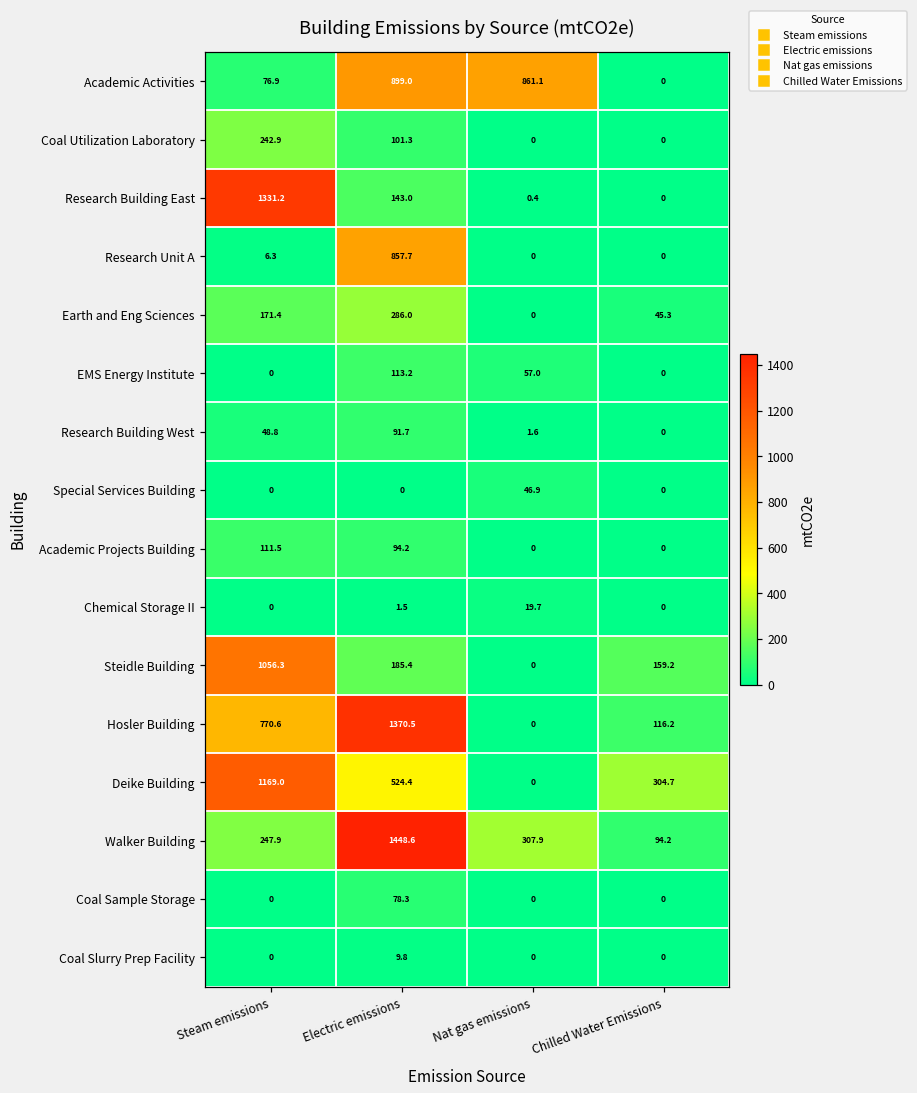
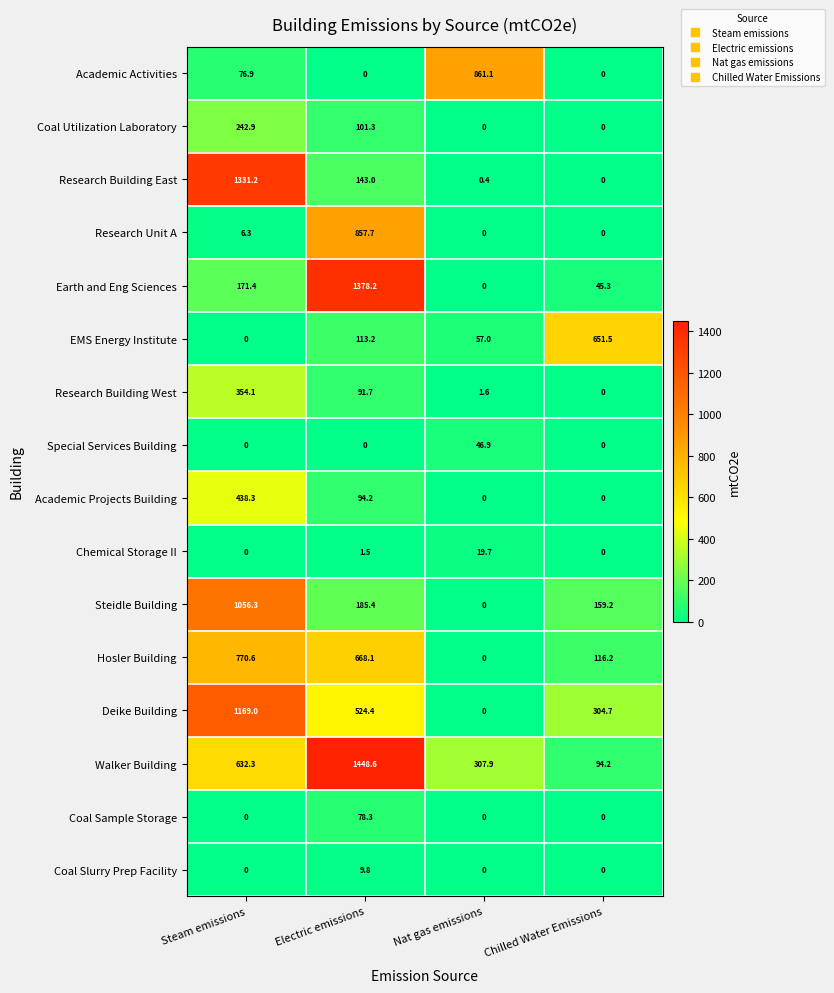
Academic Activities, Electric emissions: 899.0 -> 0
Earth and Eng Sciences, Electric emissions: 286.0 -> 1378.2
EMS Energy Institute, Chilled Water Emissions: 0 -> 651.5
Research Building West, Steam emissions: 48.8 -> 354.1
Academic Projects Building, Steam emissions: 111.5 -> 438.3
Hosler Building, Electric emissions: 1370.5 -> 668.1
Walker Building, Steam emissions: 247.9 -> 632.3
